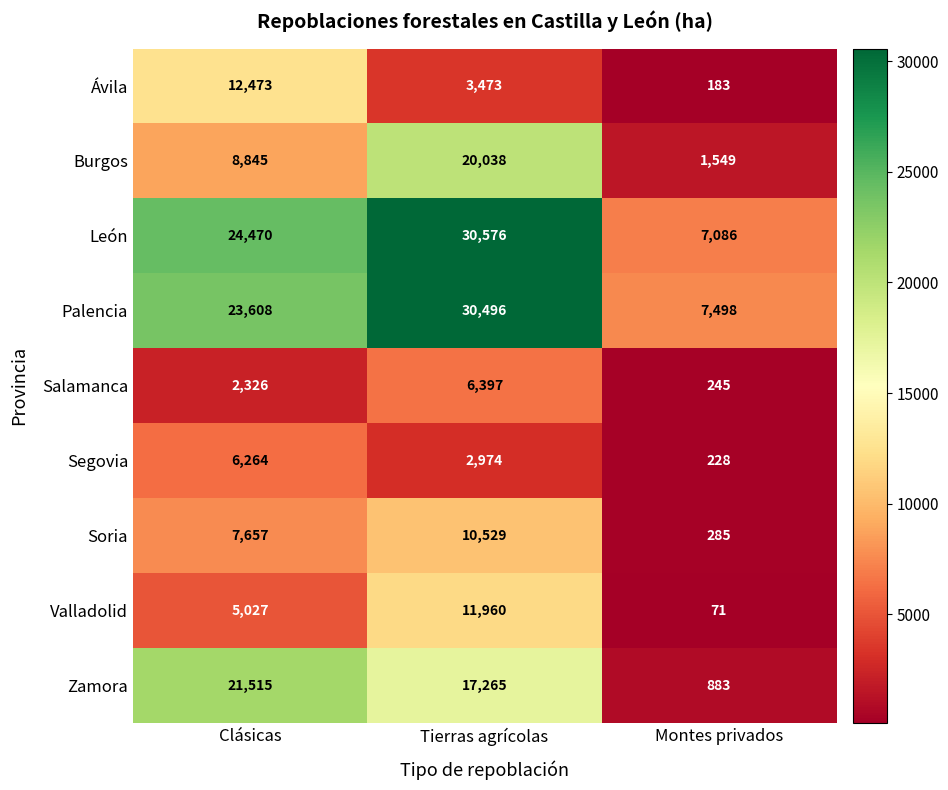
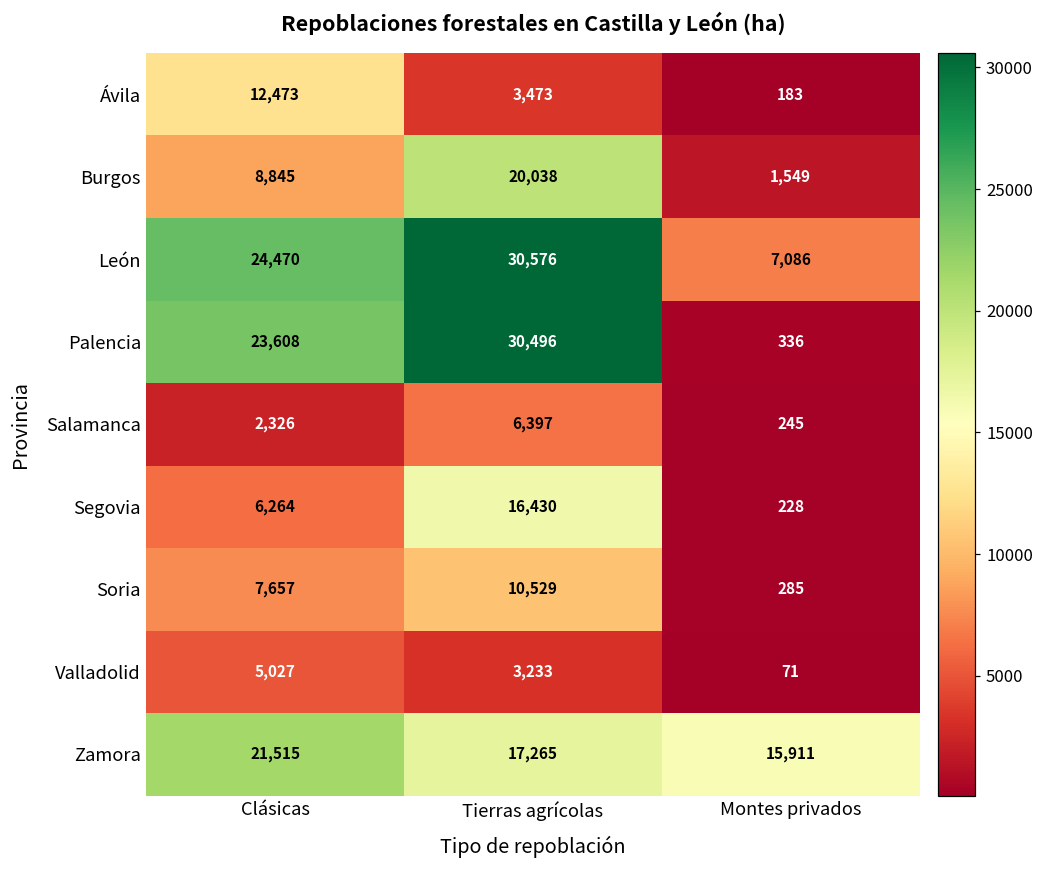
Palencia, Montes privados: 7,498 -> 336
Segovia, Tierras agrícolas: 2,974 -> 16,430
Valladolid, Tierras agrícolas: 11,960 -> 3,233
Zamora, Montes privados: 883 -> 15,911
